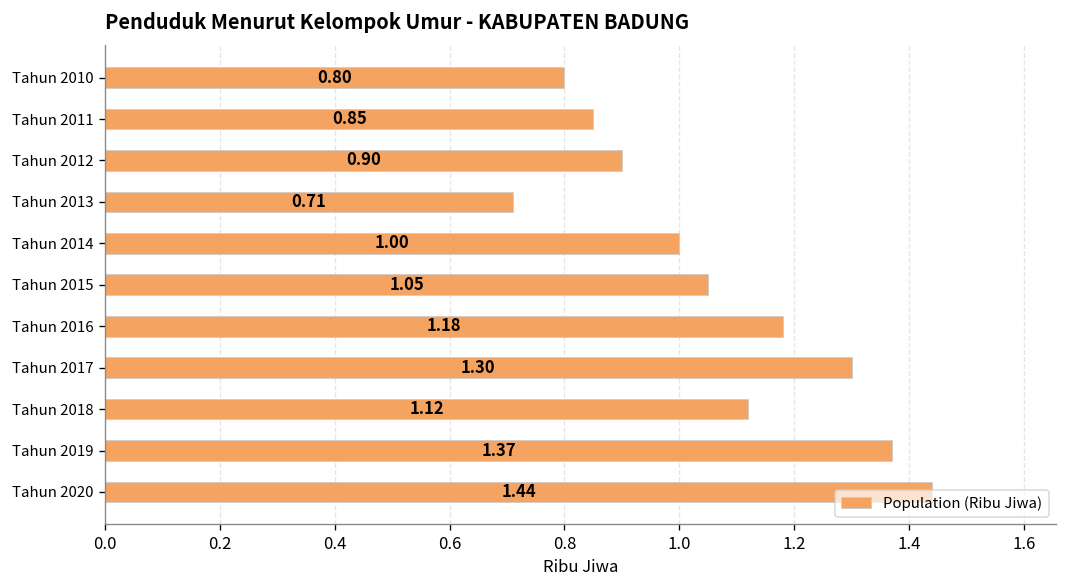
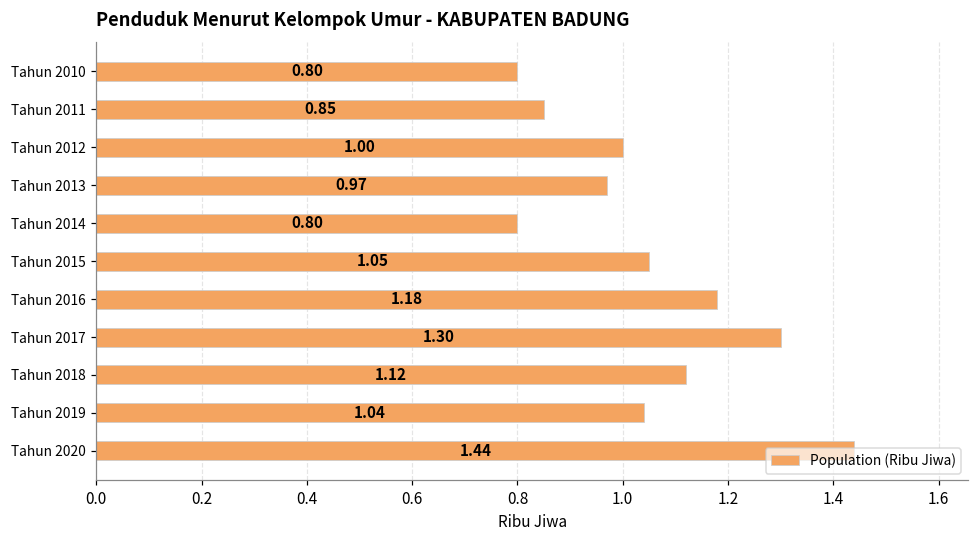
Tahun 2012: 0.90 -> 1.00
Tahun 2013: 0.71 -> 0.97
Tahun 2014: 1.00 -> 0.80
Tahun 2019: 1.37 -> 1.04
